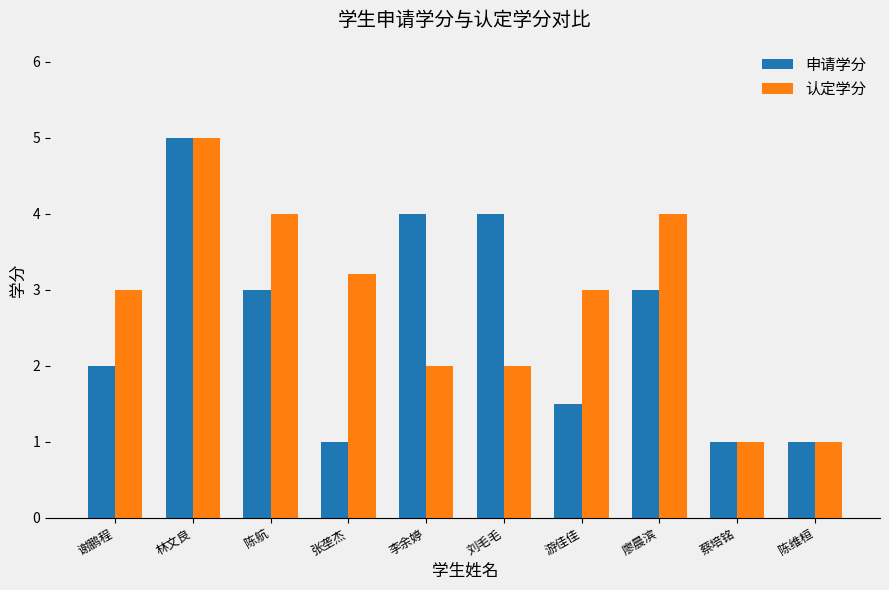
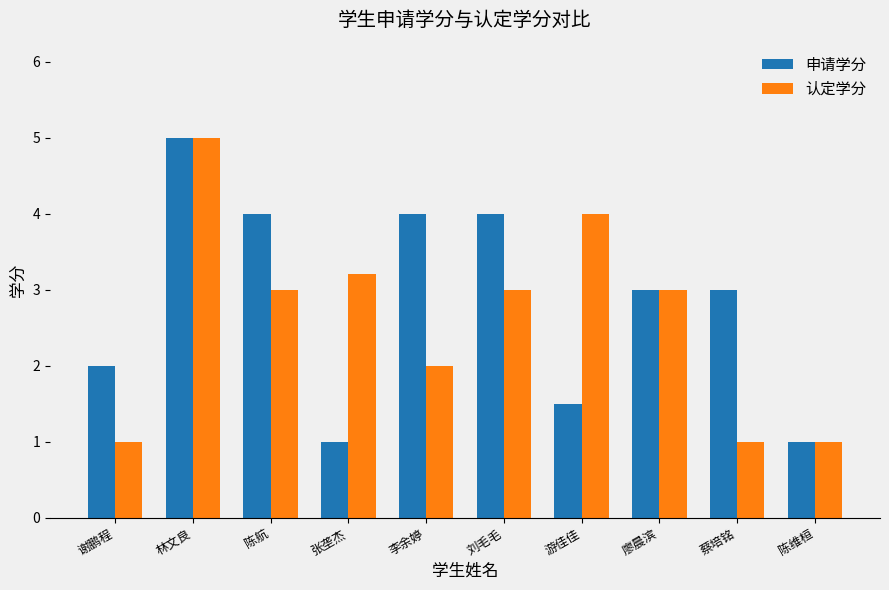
认定学分, 谢鹏程: 3 -> 1
申请学分, 陈航: 3 -> 4
认定学分, 陈航: 4 -> 3
认定学分, 刘毛毛: 2 -> 3
认定学分, 游佳佳: 3 -> 4
认定学分, 廖晨滨: 4 -> 3
申请学分, 蔡培铭: 1 -> 3
